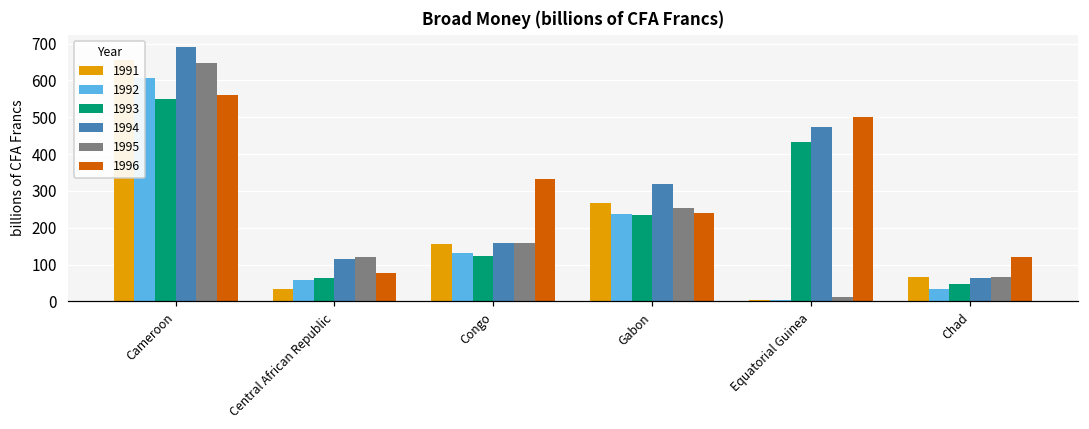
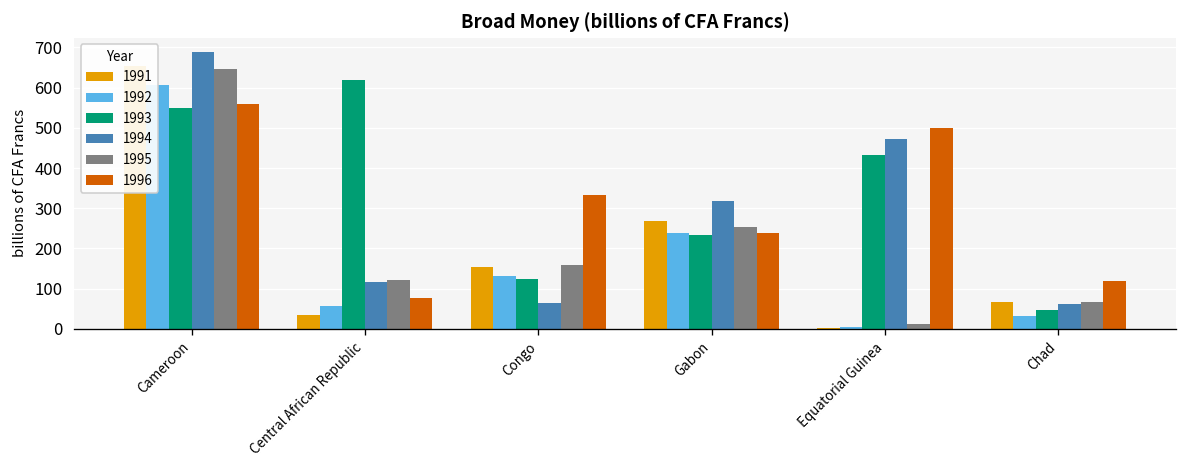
1993, Central African Republic: 60 -> 620
1994, Congo: 160 -> 60
